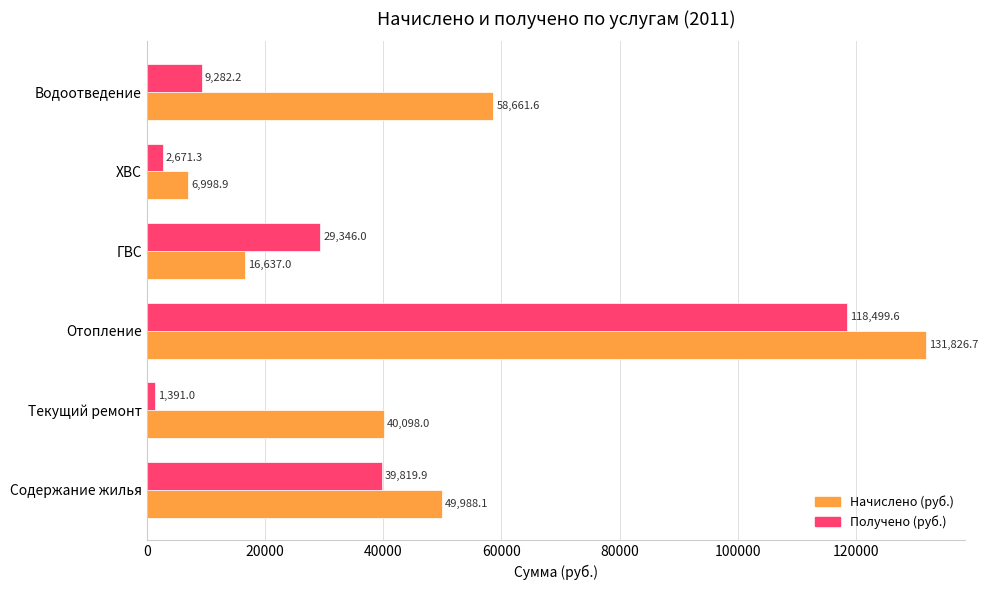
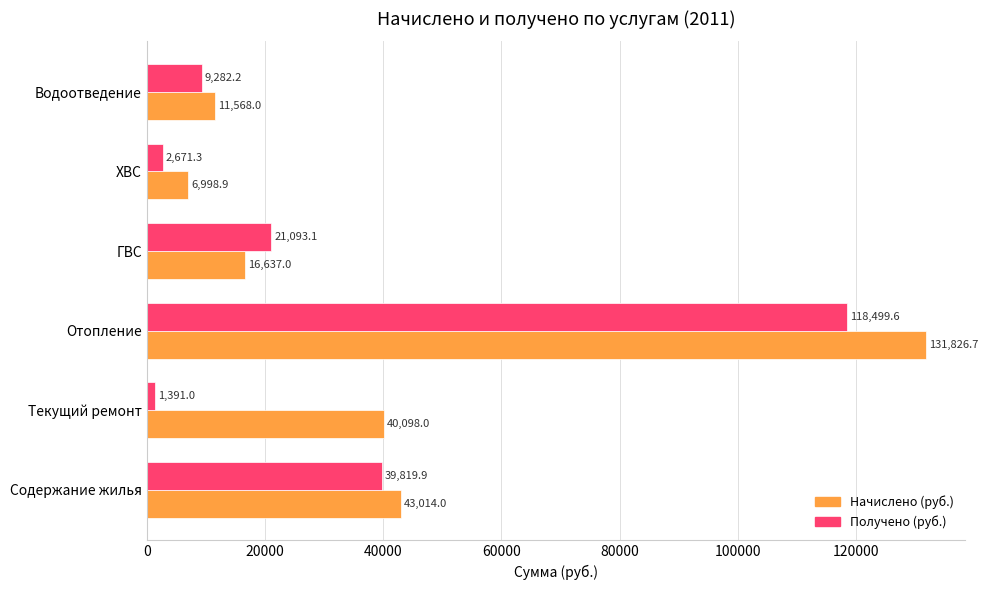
Начислено (руб.), Водоотведение: 58,661.6 -> 11,568.0
Получено (руб.), ГВС: 29,346.0 -> 21,093.1
Начислено (руб.), Содержание жилья: 49,988.1 -> 43,014.0
